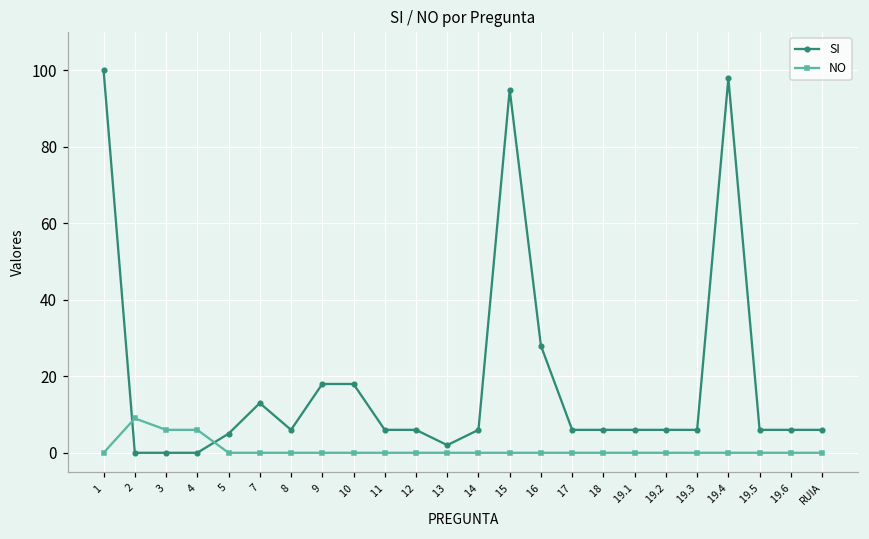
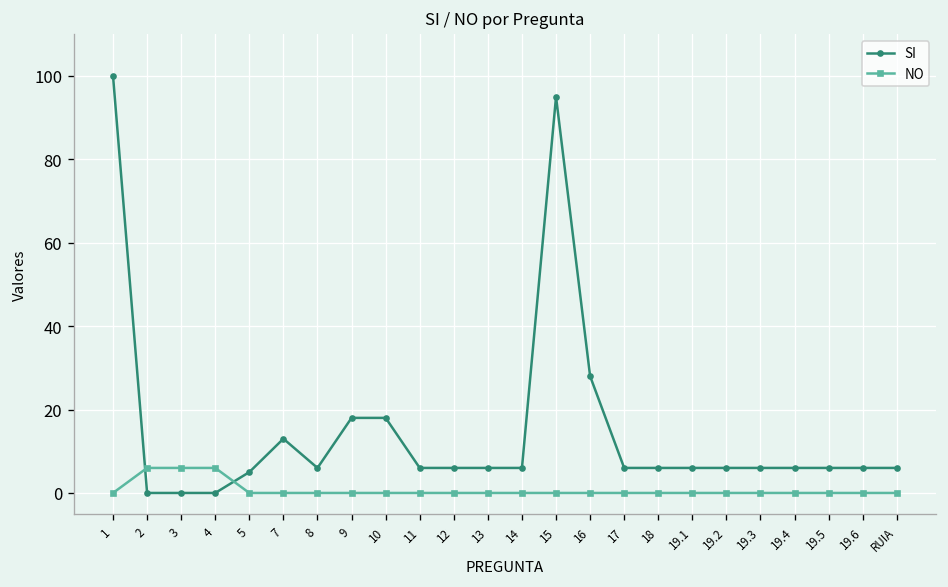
NO, 2: 9 -> 6
SI, 13: 2 -> 6
SI, 19.4: 98 -> 6
